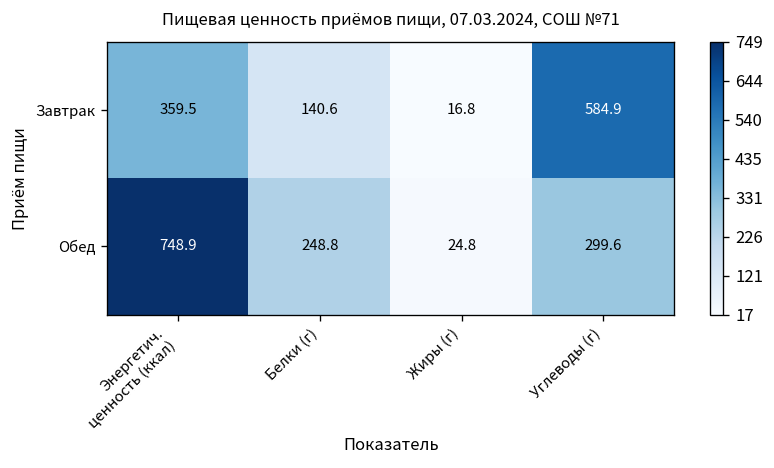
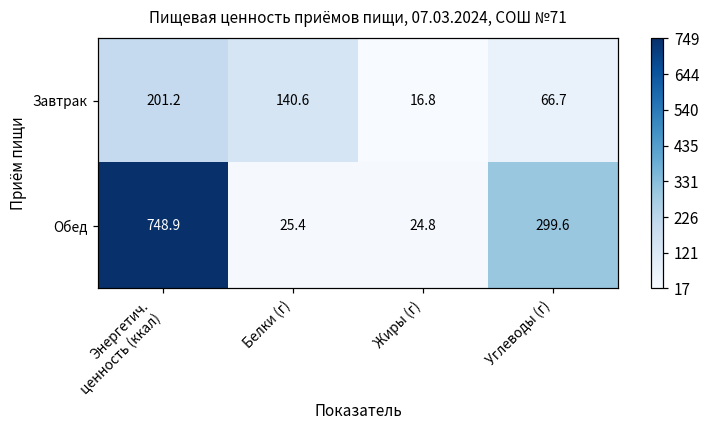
Завтрак, Энергетич. ценность (ккал): 359.5 -> 201.2
Завтрак, Углеводы (г): 584.9 -> 66.7
Обед, Белки (г): 248.8 -> 25.4
